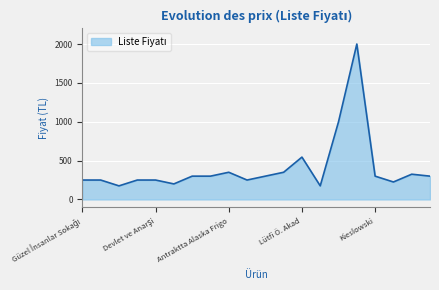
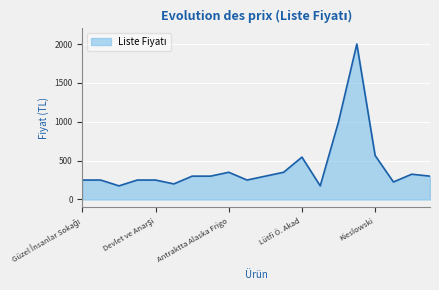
Kieslowski: 300 -> 600
